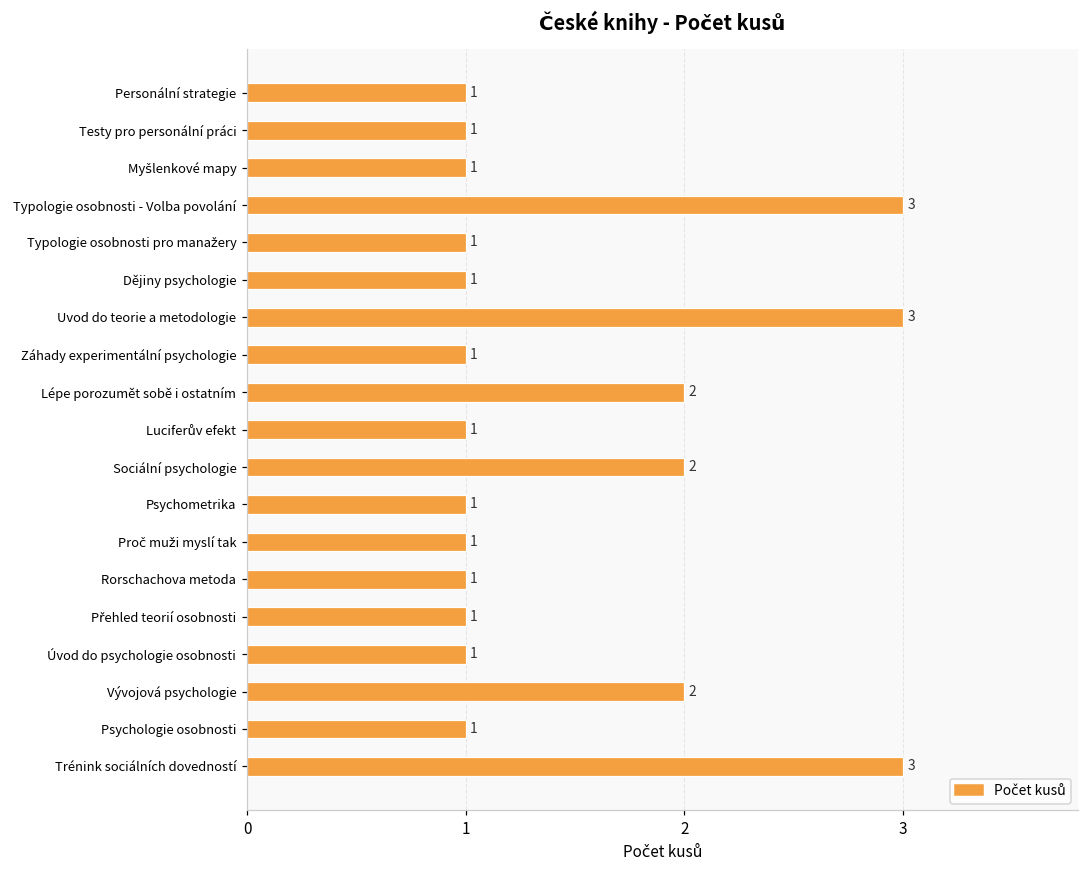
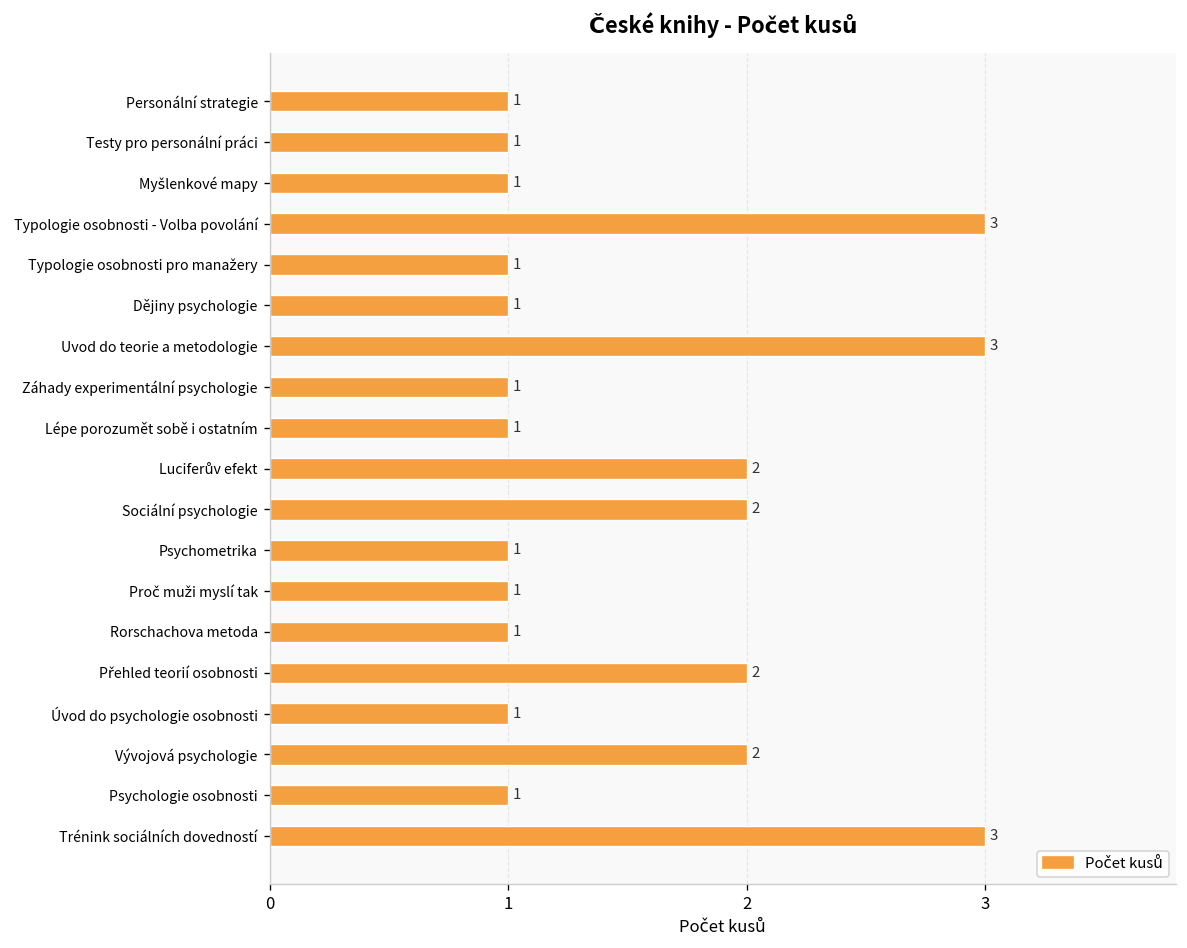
Lépe porozumět sobě i ostatním: 2 -> 1
Luciferův efekt: 1 -> 2
Přehled teorií osobnosti: 1 -> 2
